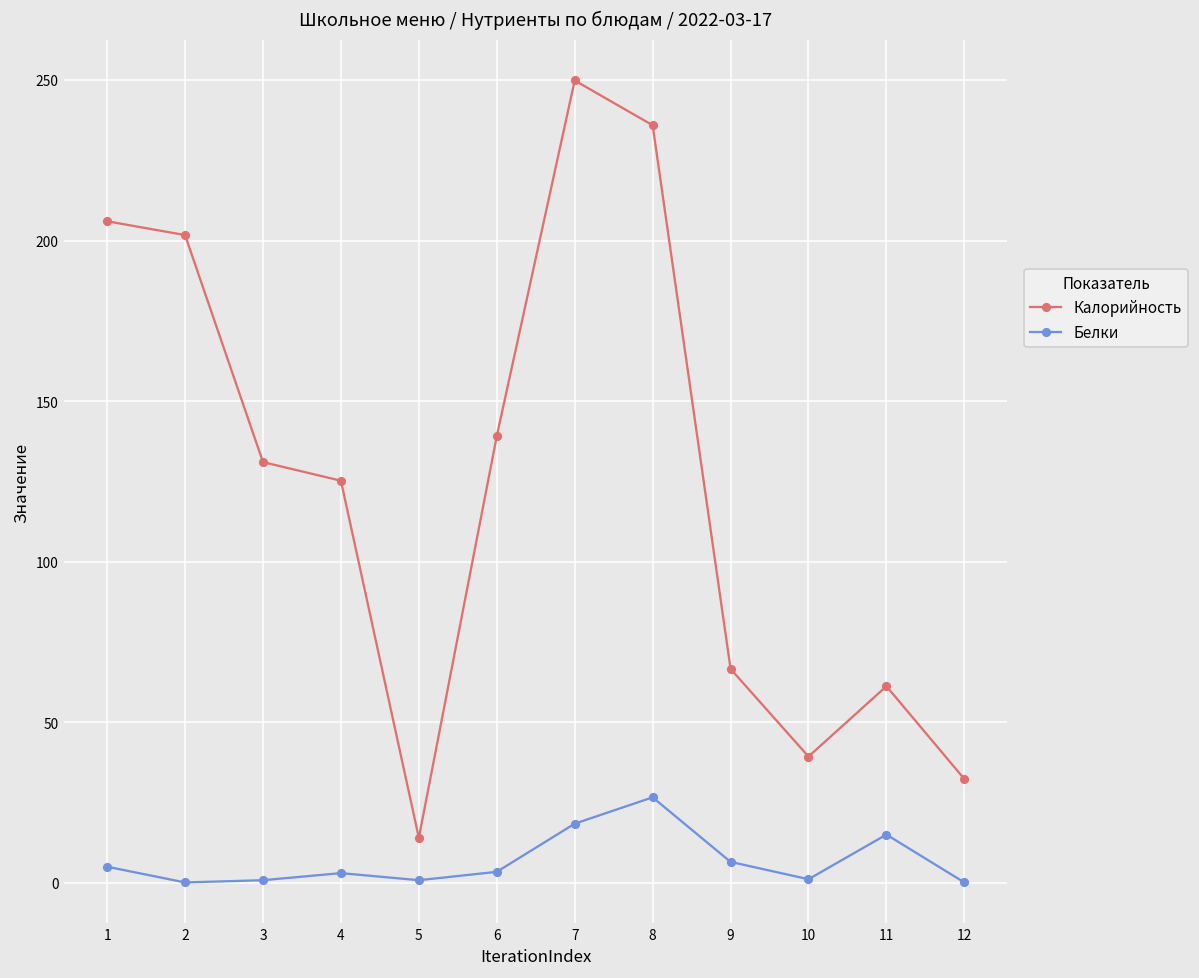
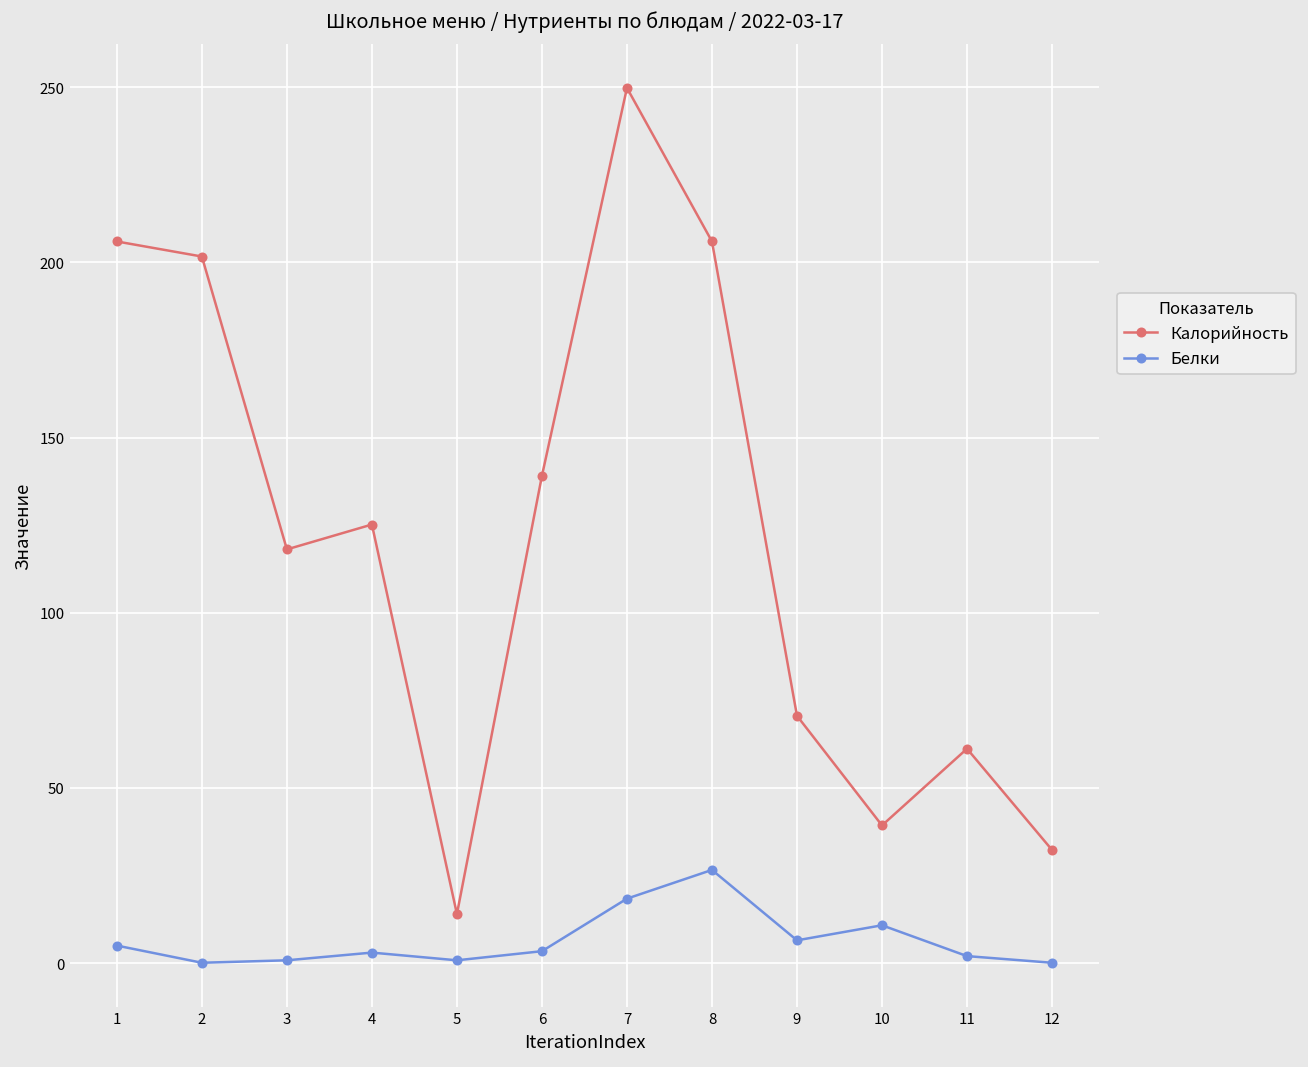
Калорийность, 3: 131 -> 118
Калорийность, 8: 236 -> 206
Калорийность, 9: 67 -> 71
Белки, 10: 1 -> 11
Белки, 11: 15 -> 2
